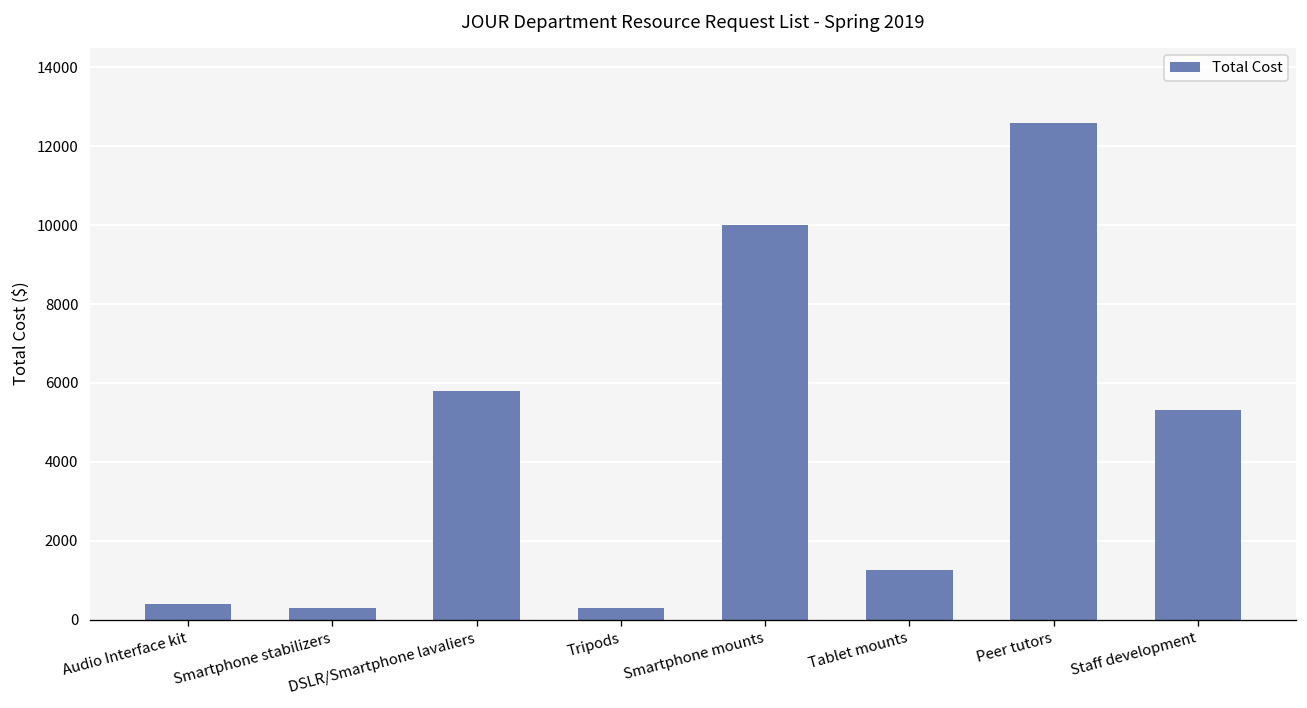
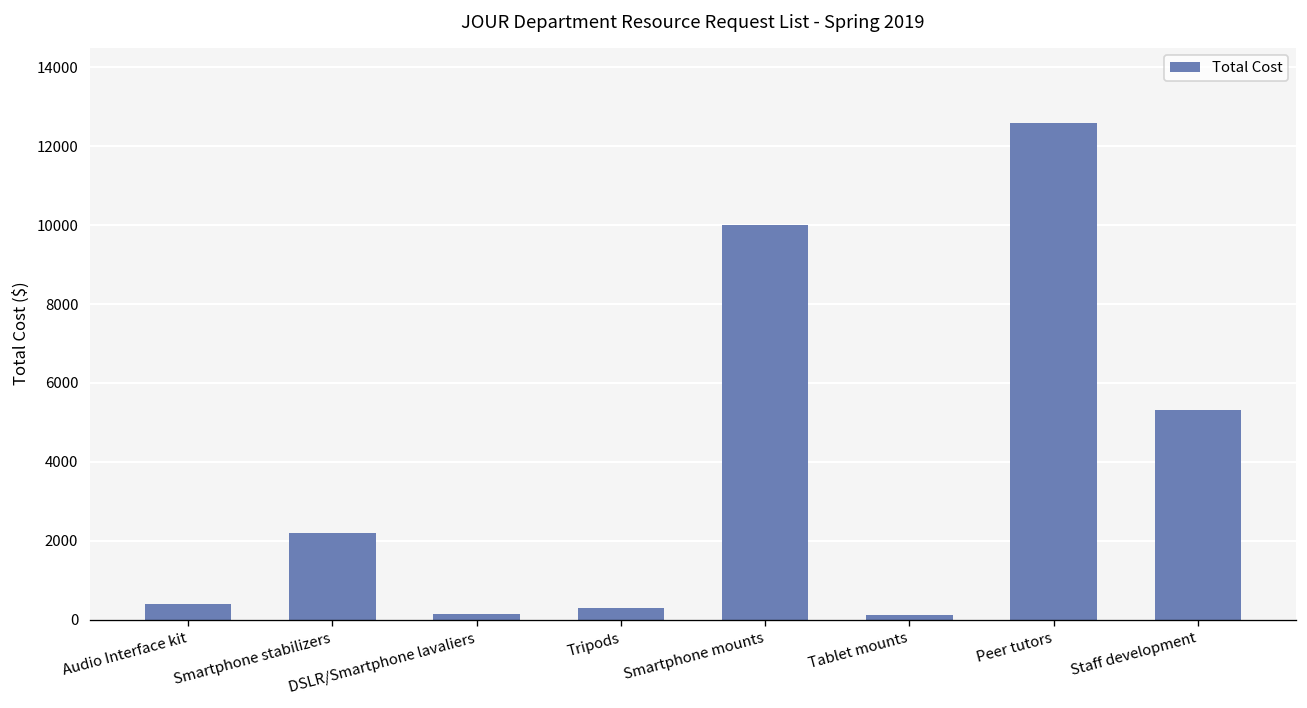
Smartphone stabilizers: 300 -> 2200
DSLR/Smartphone lavaliers: 5800 -> 200
Tablet mounts: 1300 -> 100
